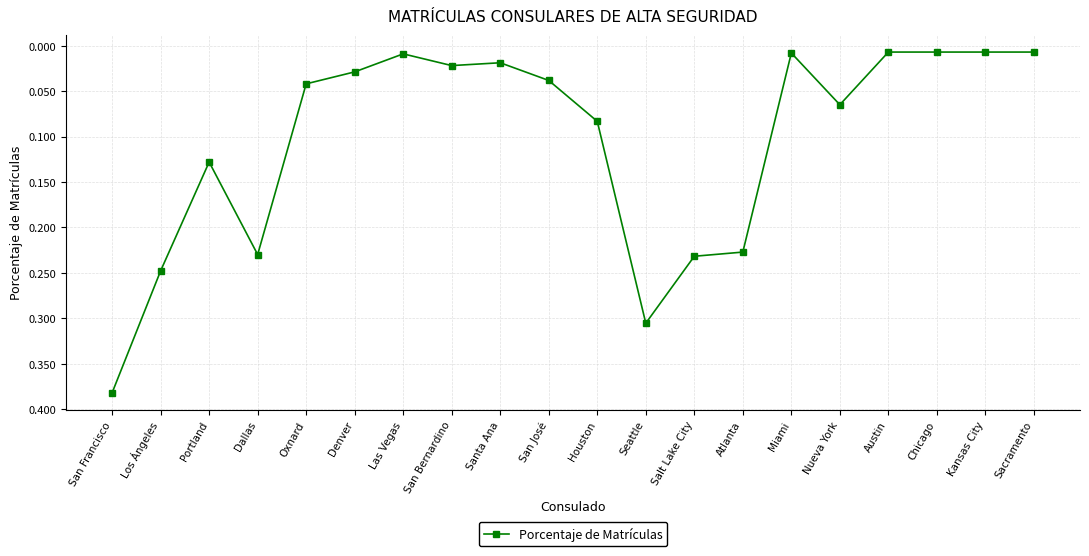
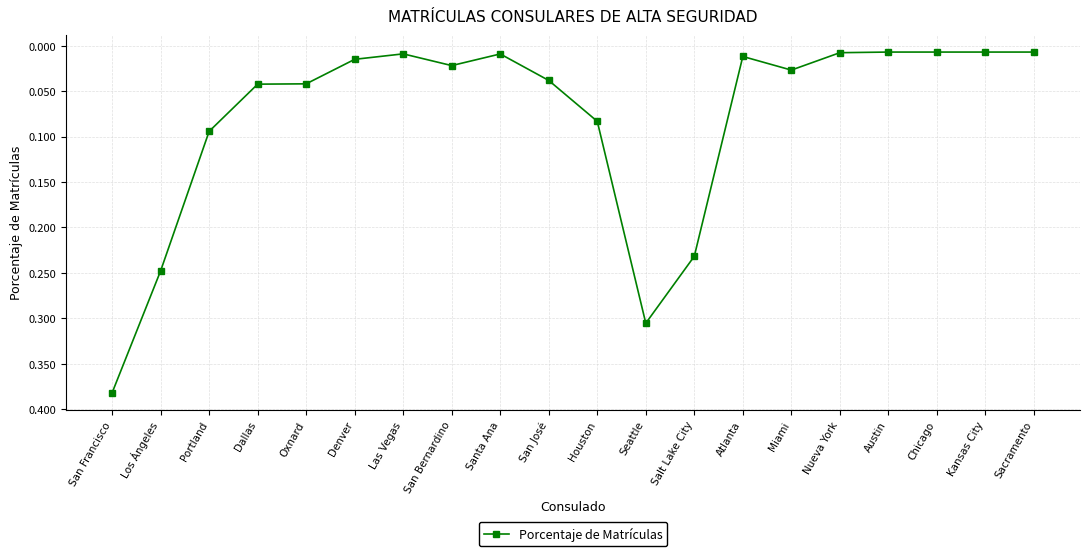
Portland: 0.13 -> 0.09
Dallas: 0.23 -> 0.04
Denver: 0.03 -> 0.01
Santa Ana: 0.02 -> 0.01
Atlanta: 0.23 -> 0.01
Miami: 0.01 -> 0.03
Nueva York: 0.06 -> 0.01
